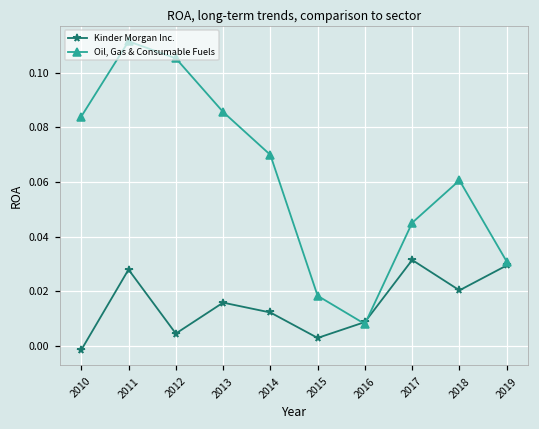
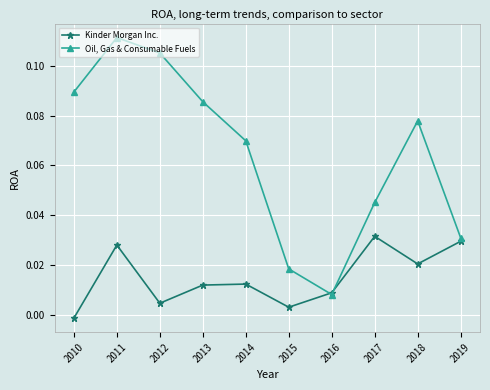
Oil, Gas & Consumable Fuels, 2010: 0.084 -> 0.090
Kinder Morgan Inc., 2013: 0.016 -> 0.012
Oil, Gas & Consumable Fuels, 2018: 0.061 -> 0.078
